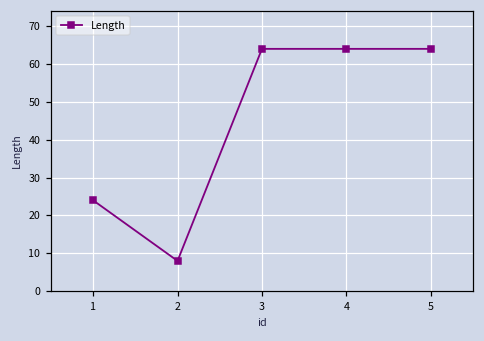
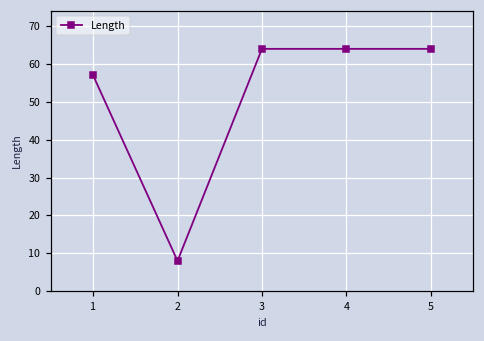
1: 24 -> 57
